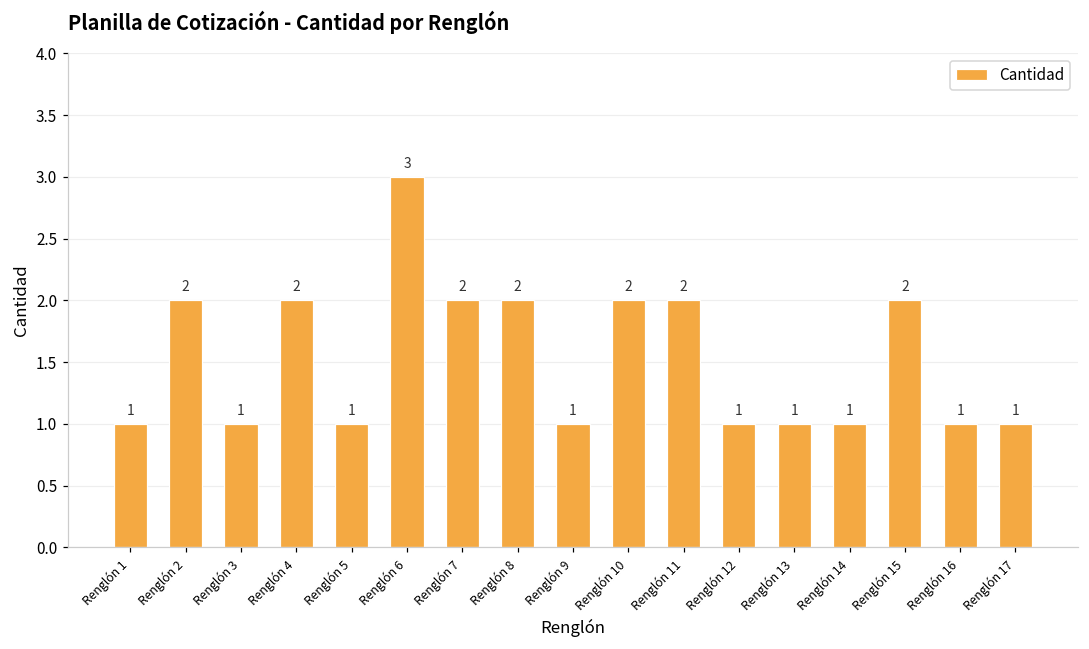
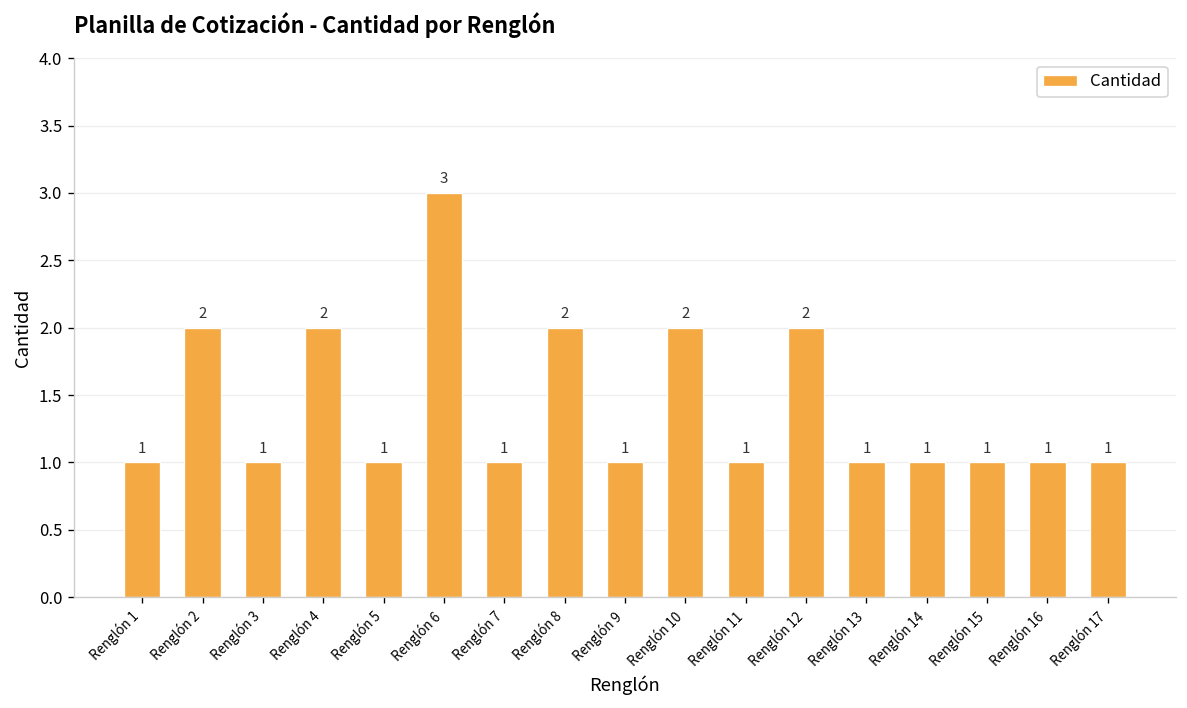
Renglón 7: 2 -> 1
Renglón 11: 2 -> 1
Renglón 12: 1 -> 2
Renglón 15: 2 -> 1
